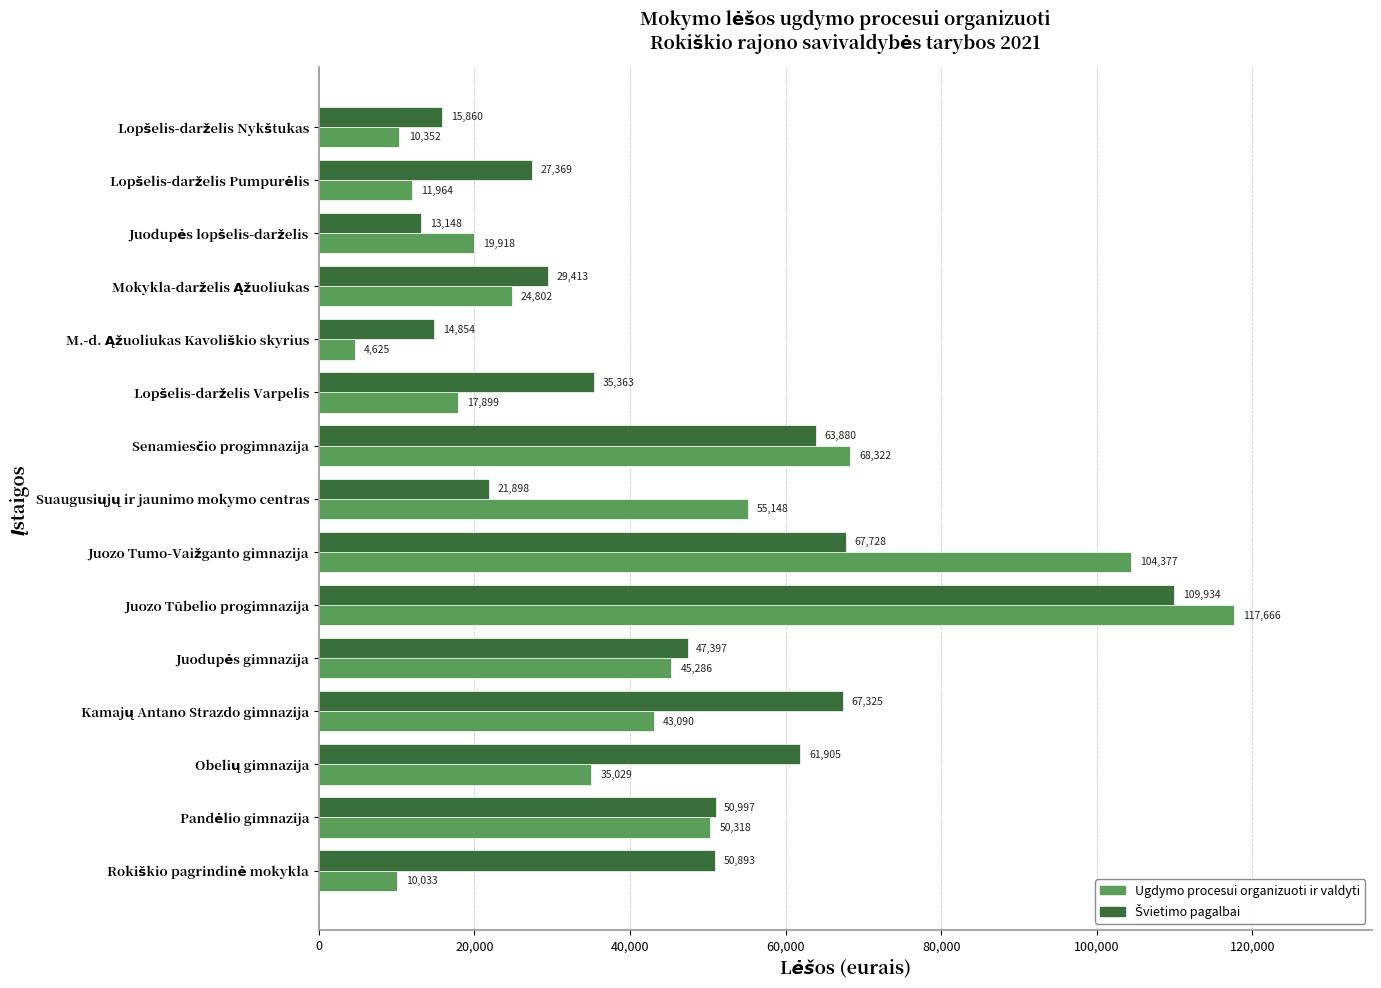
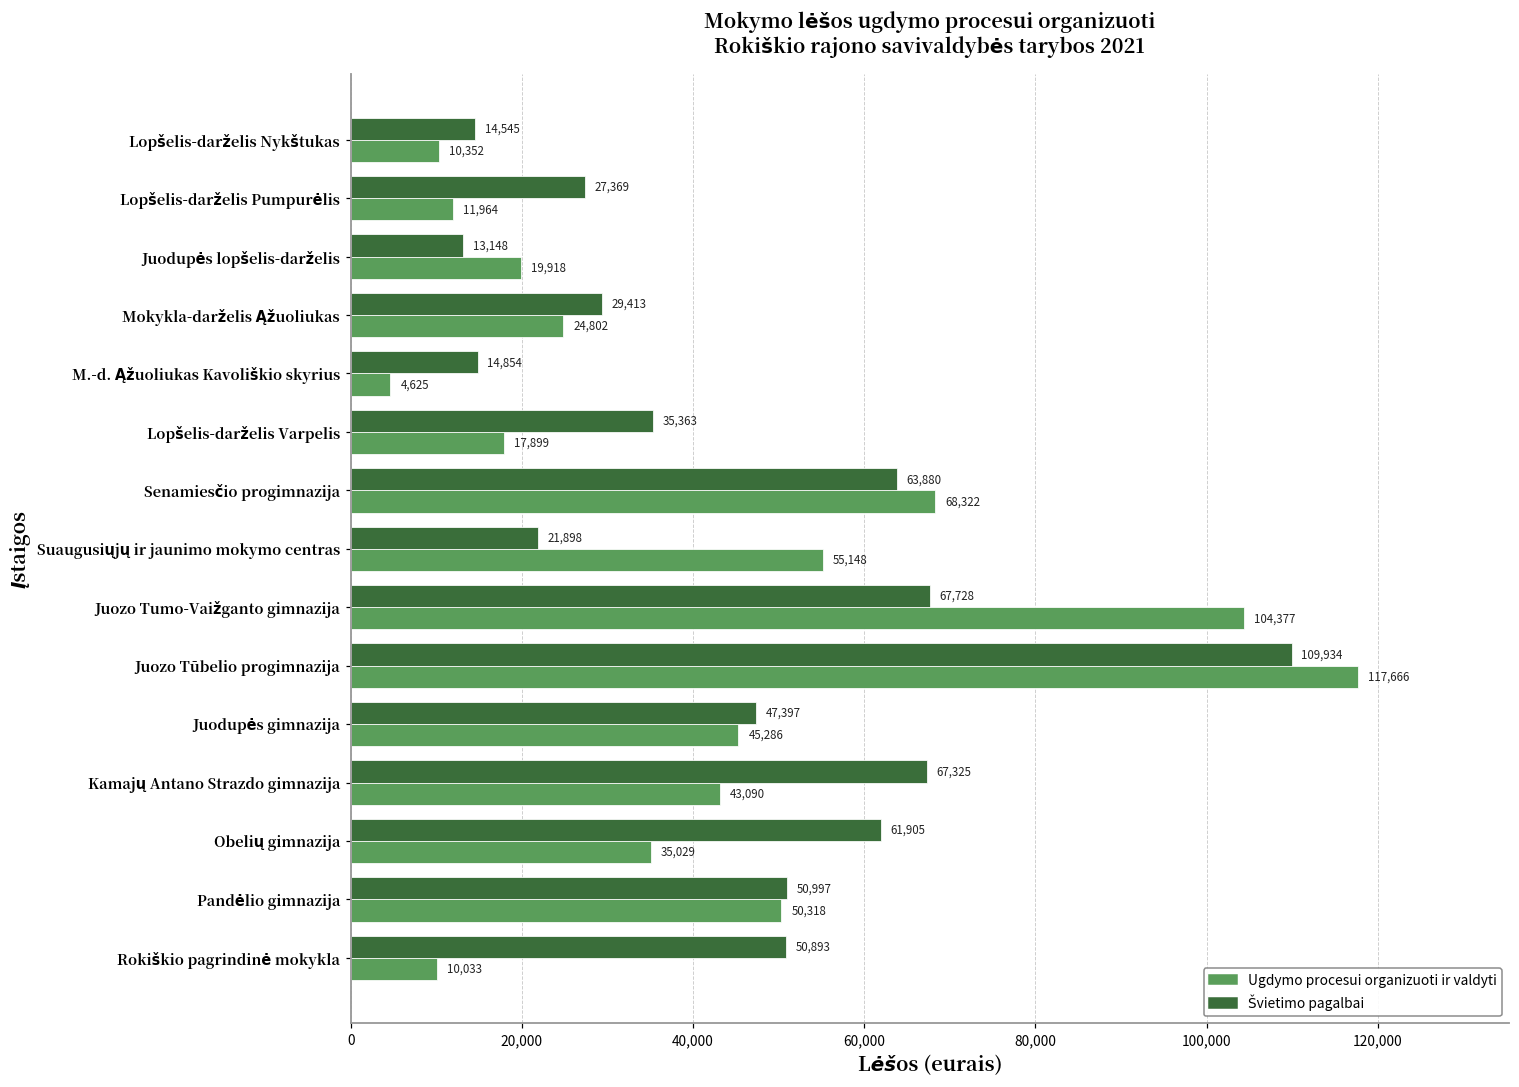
Švietimo pagalbai, Lopšelis-darželis Nykštukas: 15,860 -> 14,545
